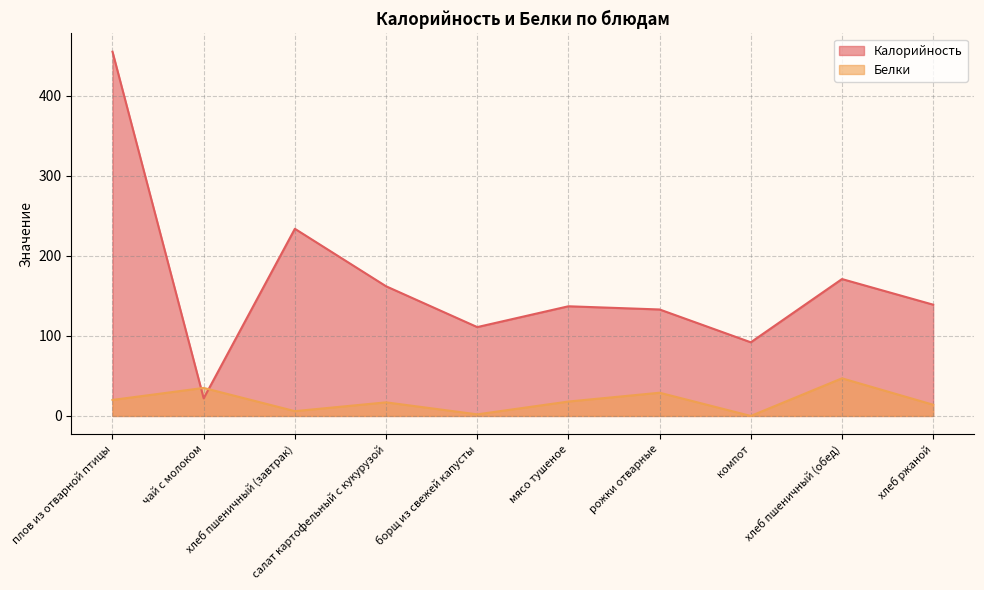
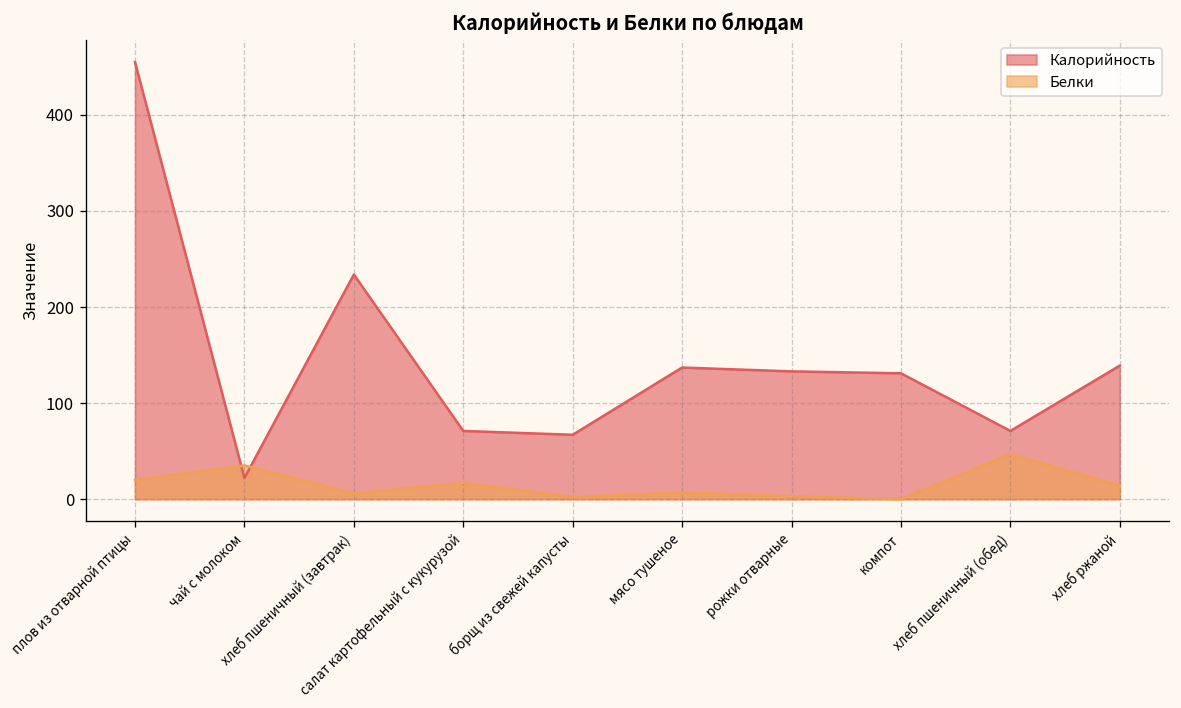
Калорийность, салат картофельный с кукурузой: 160 -> 70
Калорийность, борщ из свежей капусты: 110 -> 70
Белки, мясо тушеное: 20 -> 10
Белки, рожки отварные: 30 -> 0
Калорийность, компот: 90 -> 130
Калорийность, хлеб пшеничный (обед): 170 -> 70
